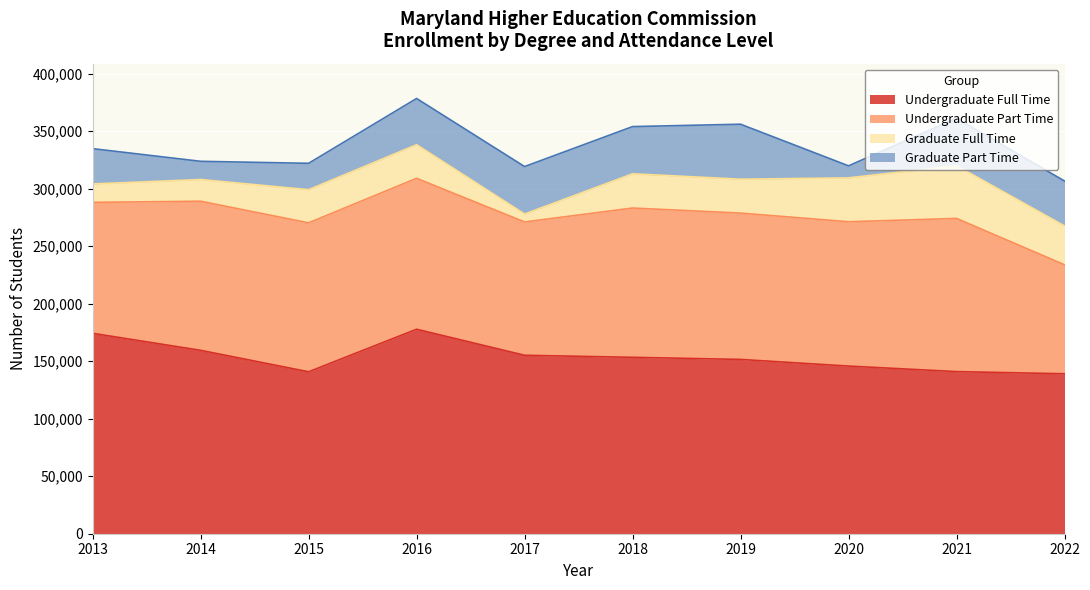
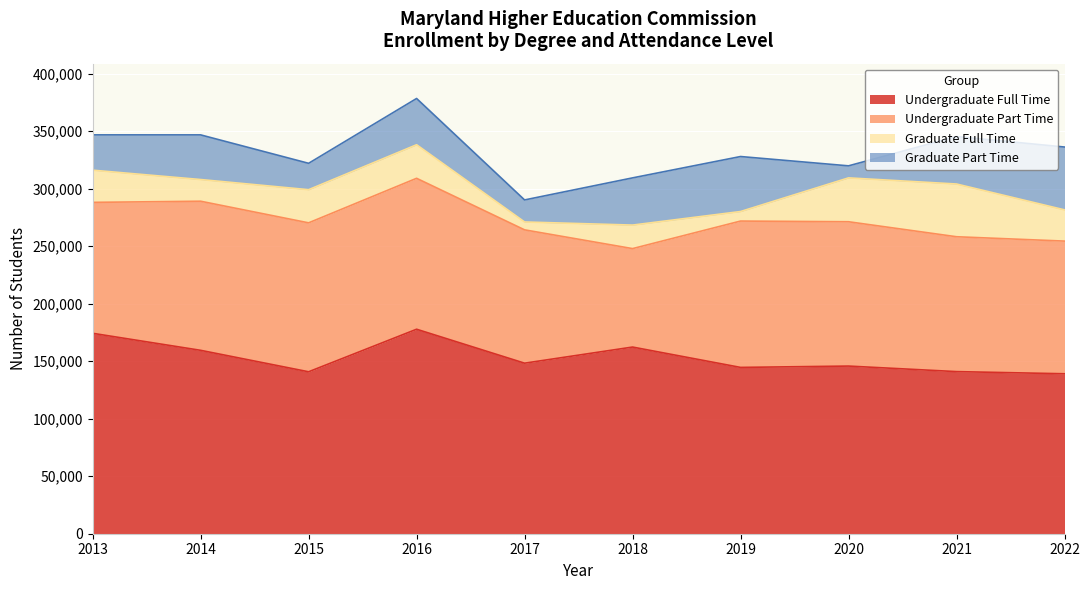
Graduate Full Time, 2013: 16,000 -> 28,000
Graduate Part Time, 2014: 16,000 -> 39,000
Undergraduate Full Time, 2017: 155,000 -> 148,000
Graduate Part Time, 2017: 41,000 -> 19,000
Undergraduate Full Time, 2018: 153,000 -> 162,000
Undergraduate Part Time, 2018: 130,000 -> 86,000
Graduate Full Time, 2018: 30,000 -> 20,000
Undergraduate Full Time, 2019: 152,000 -> 145,000
Graduate Full Time, 2019: 29,000 -> 8,000
Undergraduate Part Time, 2021: 133,000 -> 117,000
Undergraduate Part Time, 2022: 95,000 -> 115,000
Graduate Full Time, 2022: 34,000 -> 27,000
Graduate Part Time, 2022: 39,000 -> 55,000
